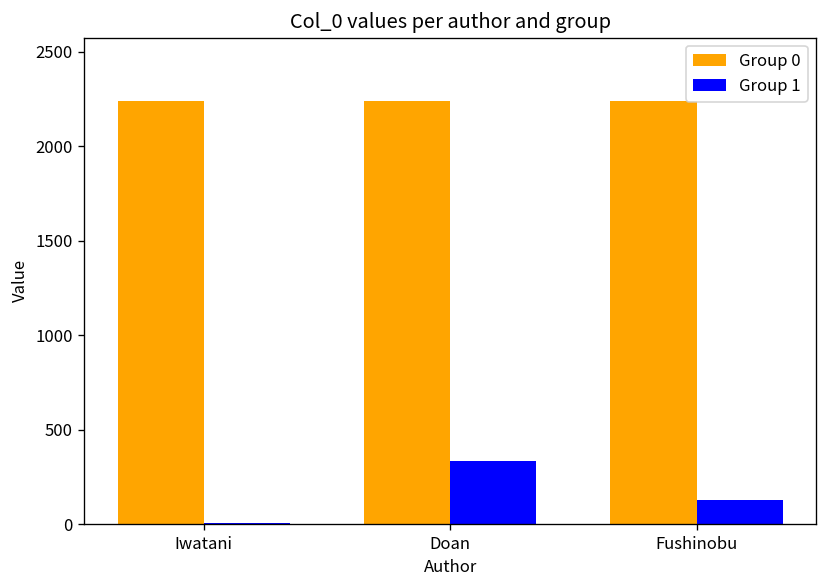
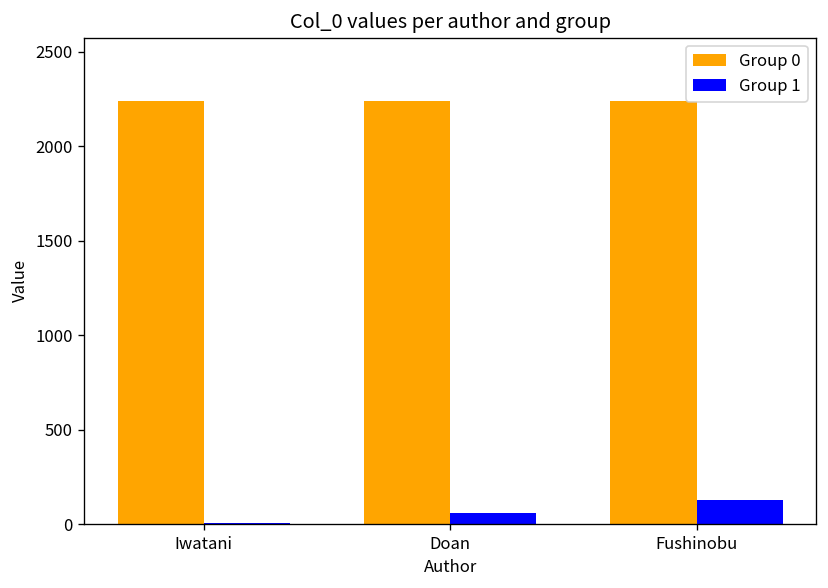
Group 1, Doan: 330 -> 60
